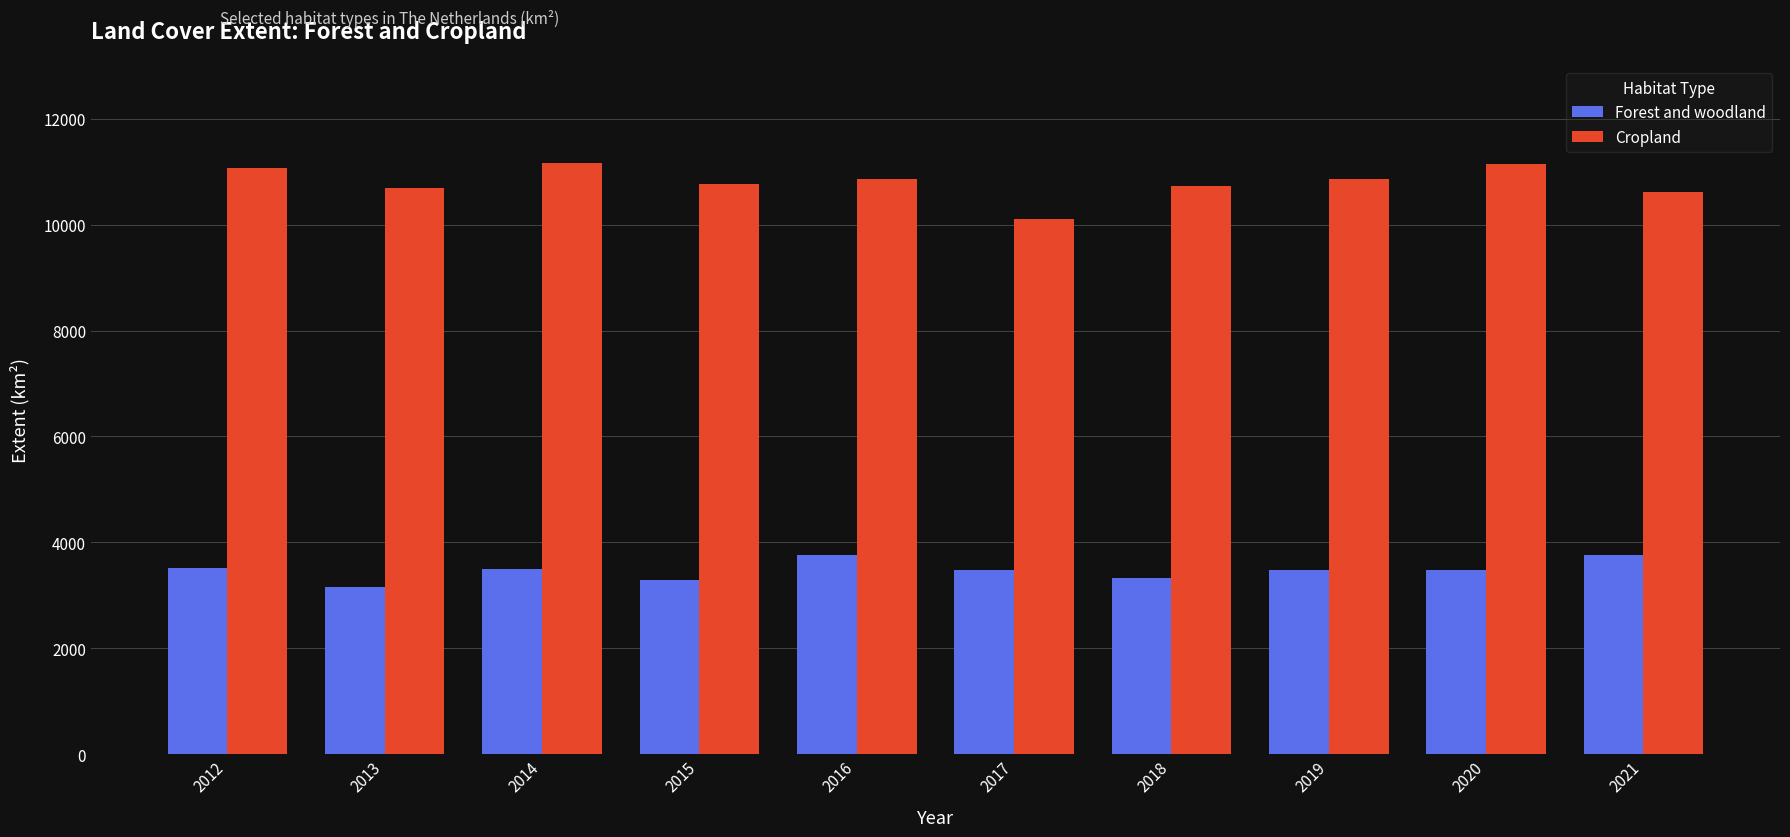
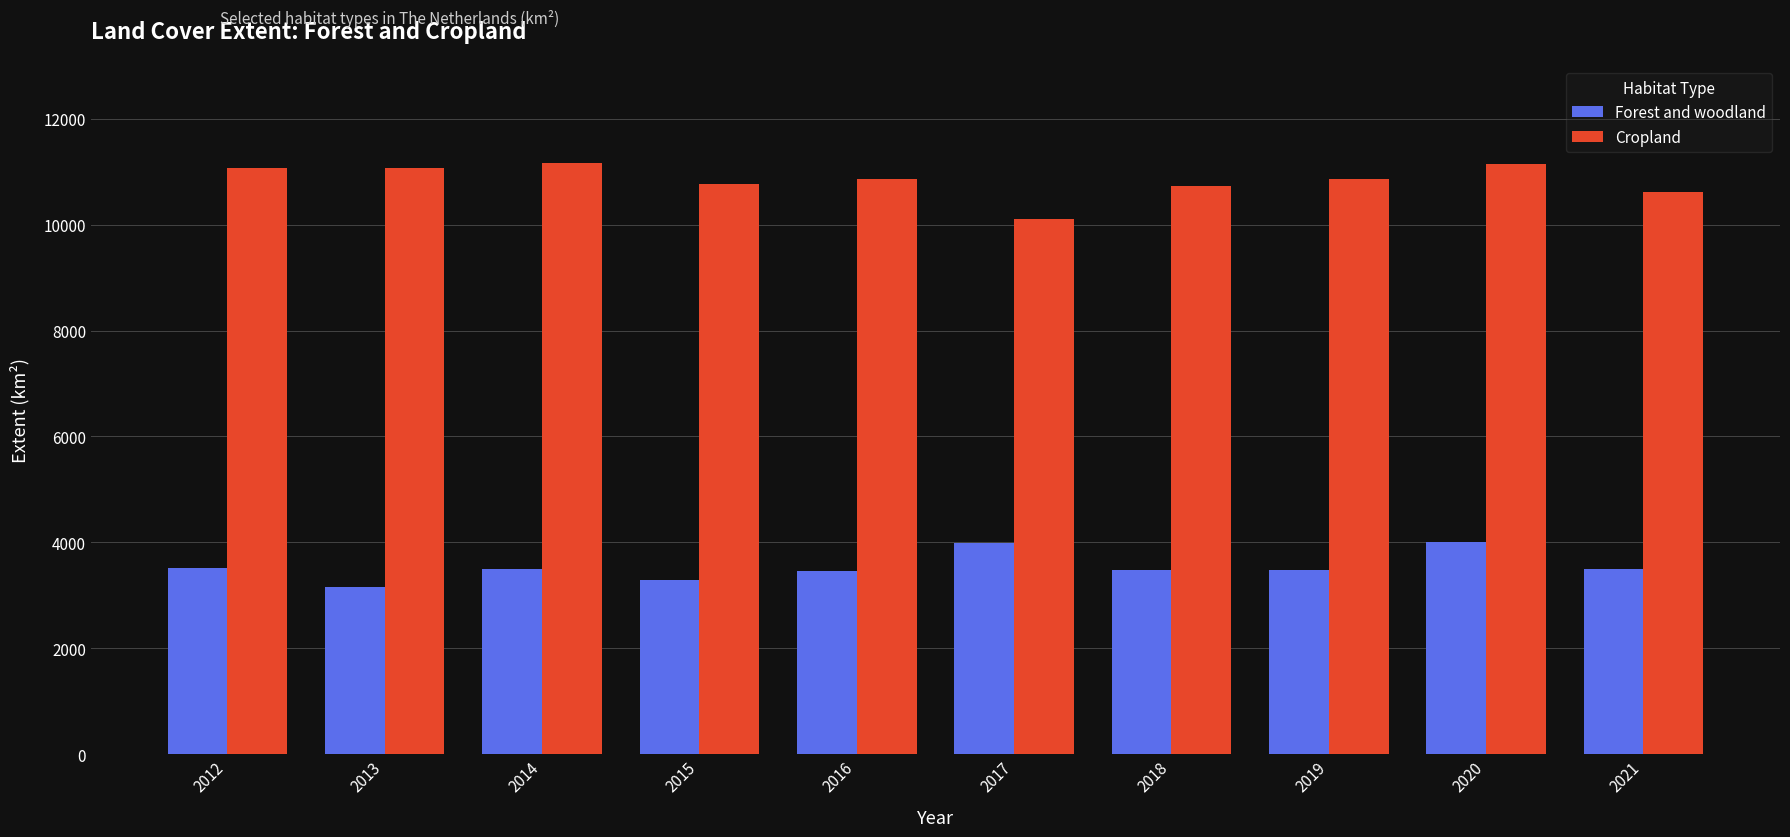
Cropland, 2013: 10700 -> 11100
Forest and woodland, 2016: 3800 -> 3500
Forest and woodland, 2017: 3500 -> 4000
Forest and woodland, 2018: 3300 -> 3500
Forest and woodland, 2020: 3500 -> 4000
Forest and woodland, 2021: 3800 -> 3500
